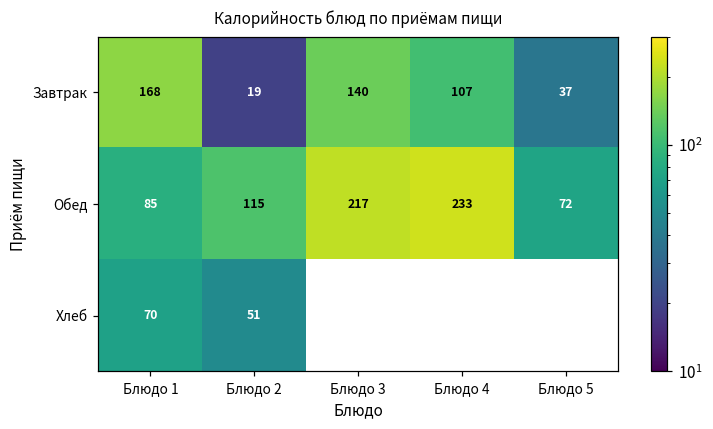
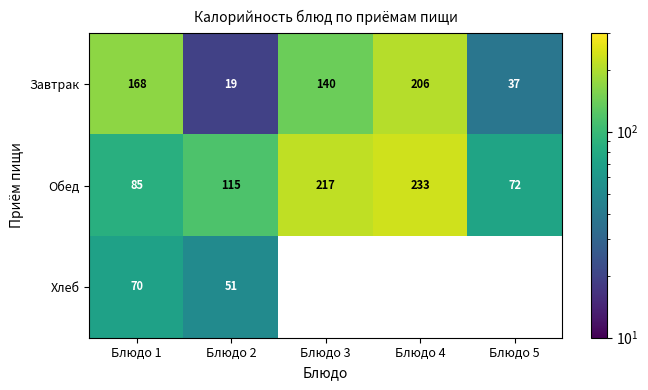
Завтрак, Блюдо 4: 107 -> 206
